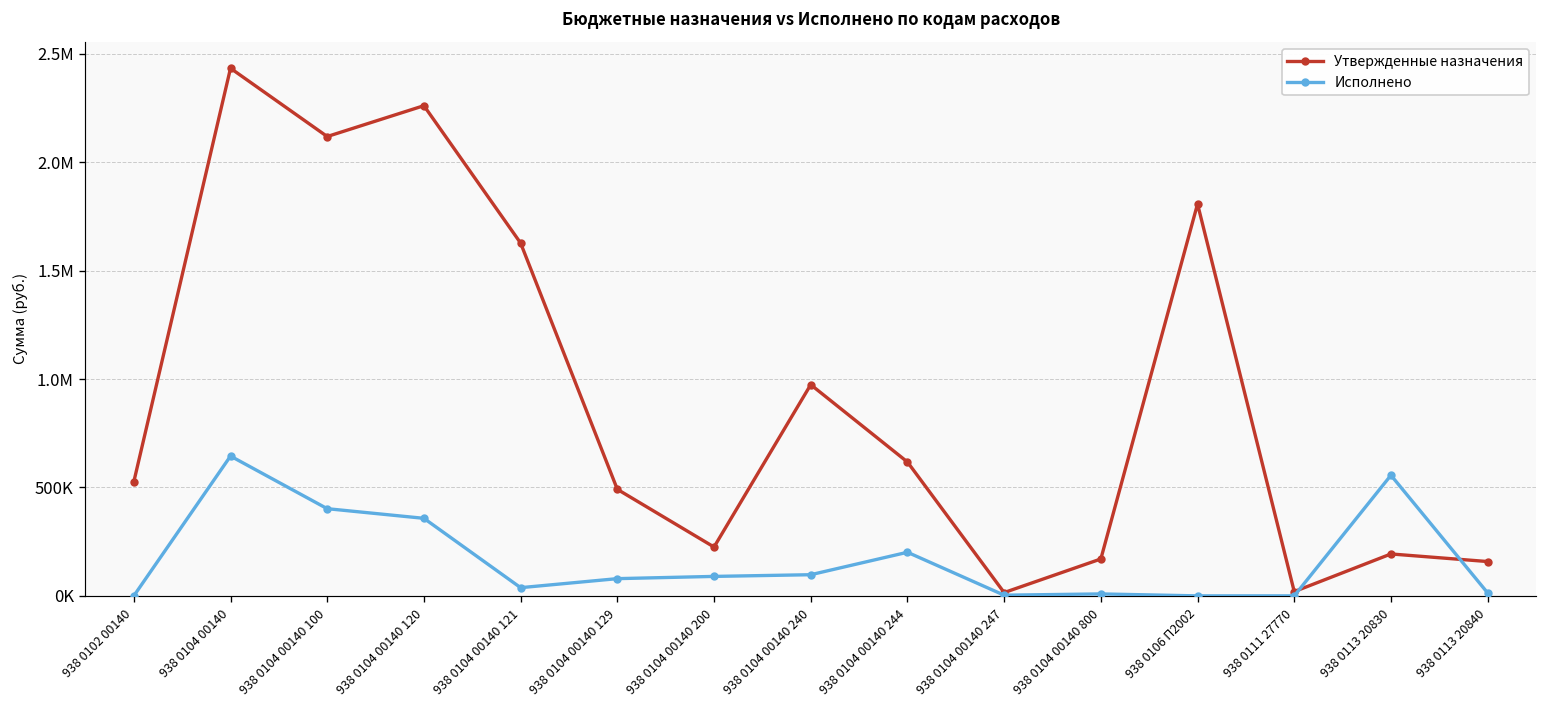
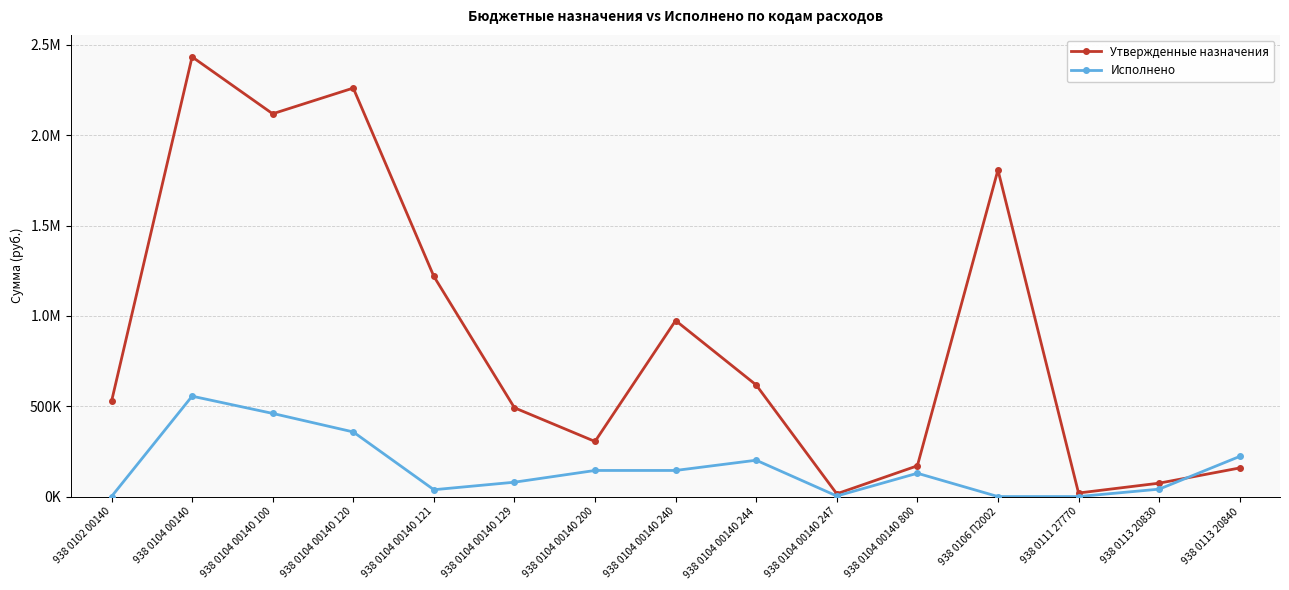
Исполнено, 938 0104 00140: 640000 -> 560000
Исполнено, 938 0104 00140 100: 400000 -> 460000
Утвержденные назначения, 938 0104 00140 121: 1630000 -> 1220000
Утвержденные назначения, 938 0104 00140 200: 230000 -> 300000
Исполнено, 938 0104 00140 200: 90000 -> 140000
Исполнено, 938 0104 00140 240: 100000 -> 140000
Исполнено, 938 0104 00140 800: 10000 -> 130000
Утвержденные назначения, 938 0113 20830: 190000 -> 70000
Исполнено, 938 0113 20830: 560000 -> 40000
Исполнено, 938 0113 20840: 10000 -> 220000
